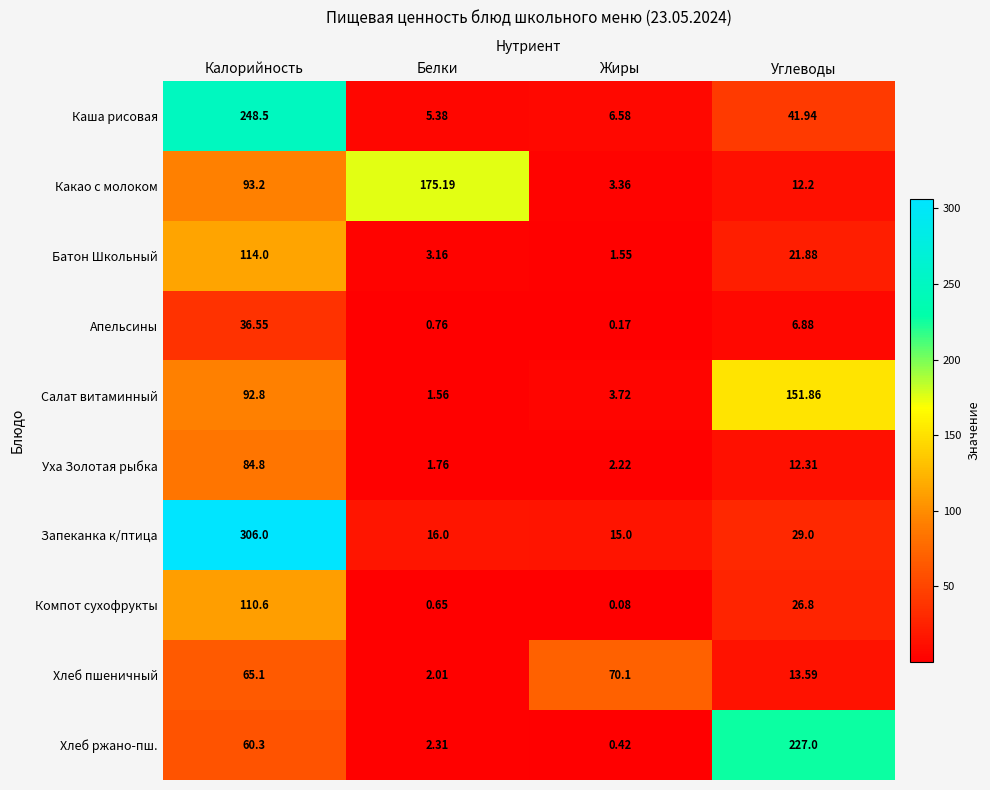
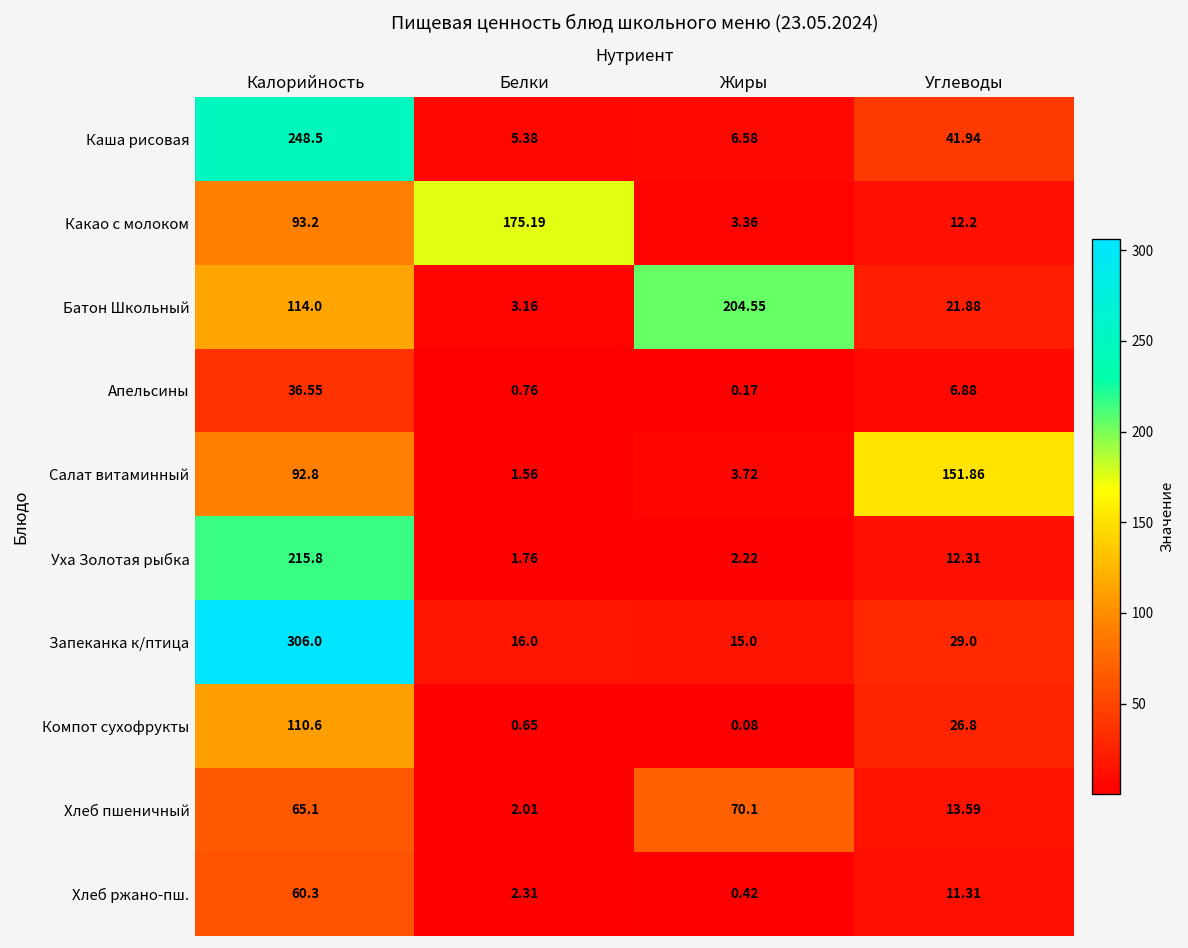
Батон Школьный, Жиры: 1.55 -> 204.55
Уха Золотая рыбка, Калорийность: 84.8 -> 215.8
Хлеб ржано-пш., Углеводы: 227.0 -> 11.31
